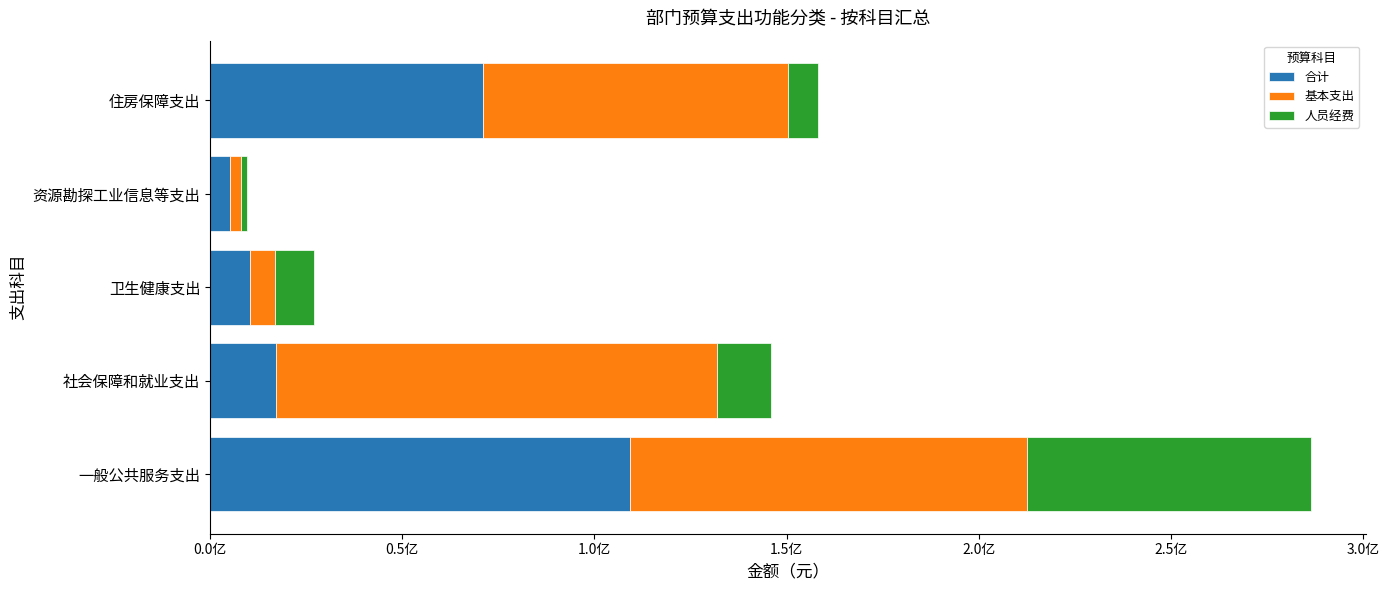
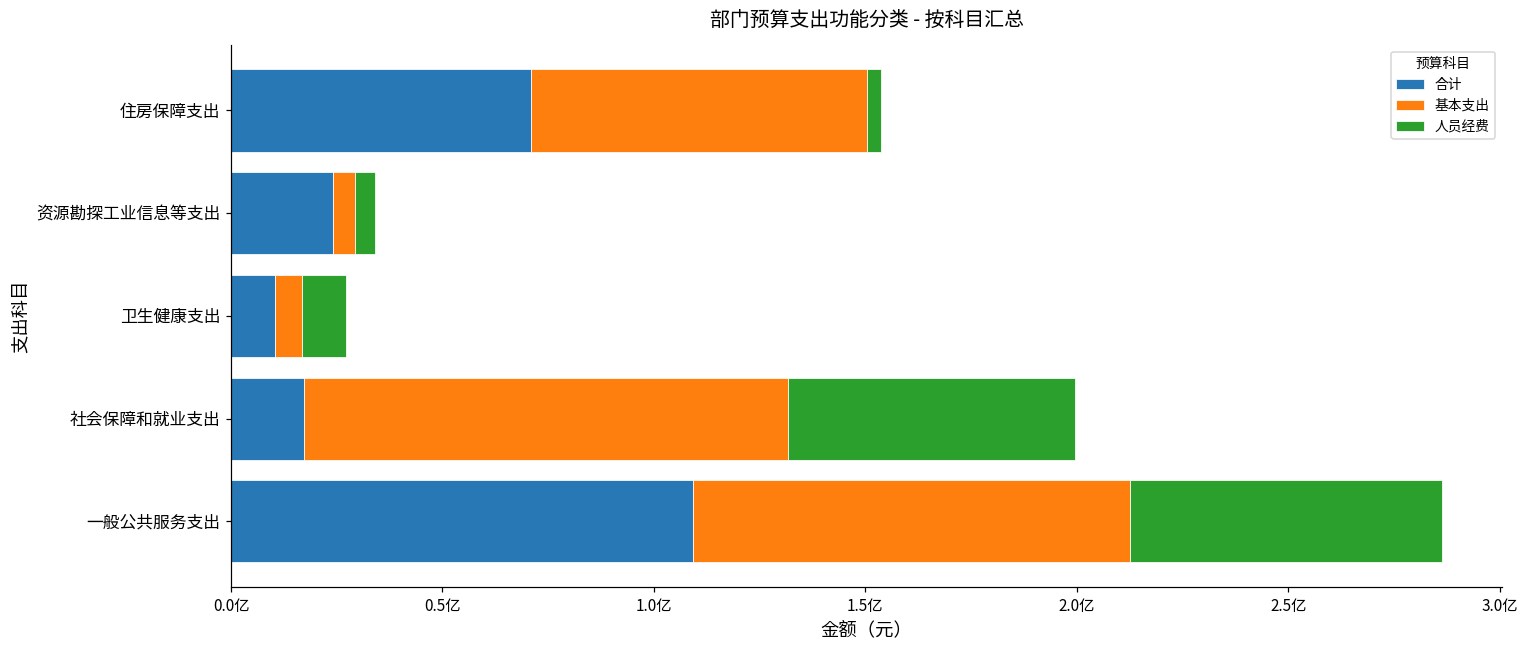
人员经费, 住房保障支出: 0.08亿 -> 0.03亿
合计, 资源勘探工业信息等支出: 0.05亿 -> 0.24亿
基本支出, 资源勘探工业信息等支出: 0.03亿 -> 0.05亿
人员经费, 资源勘探工业信息等支出: 0.02亿 -> 0.05亿
人员经费, 社会保障和就业支出: 0.14亿 -> 0.68亿
